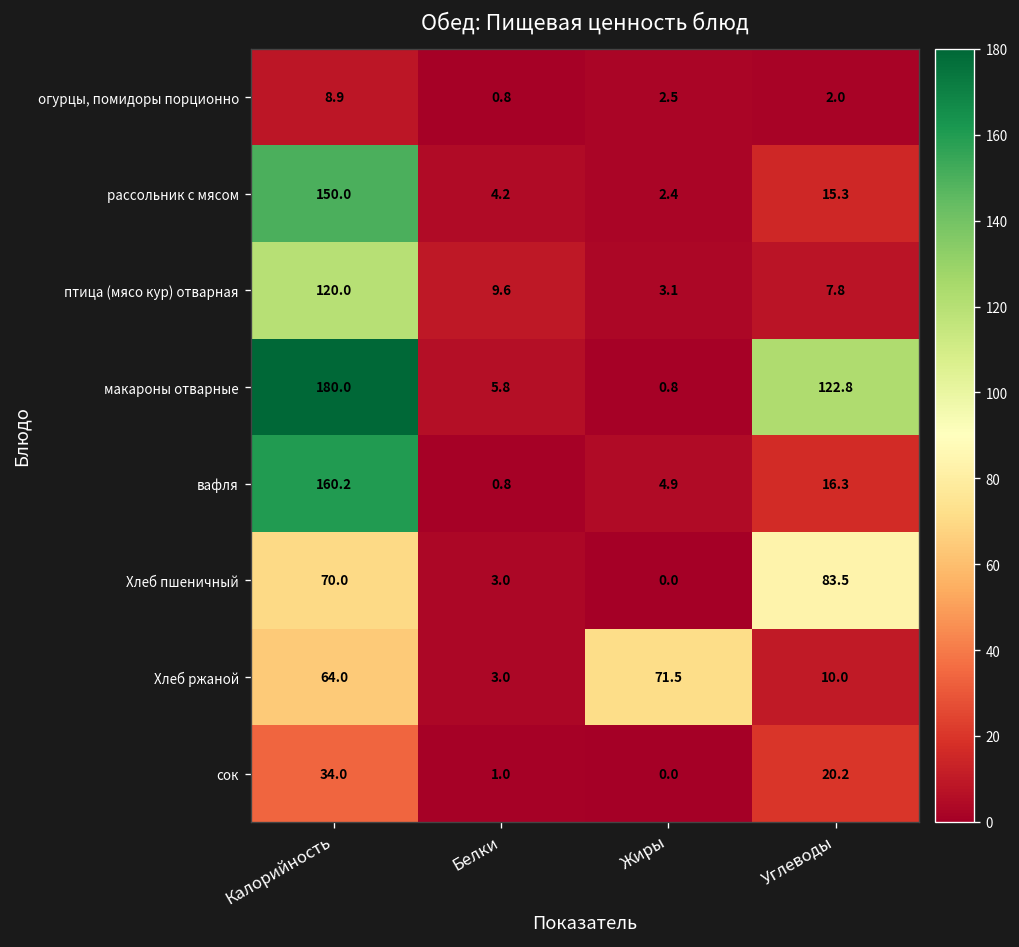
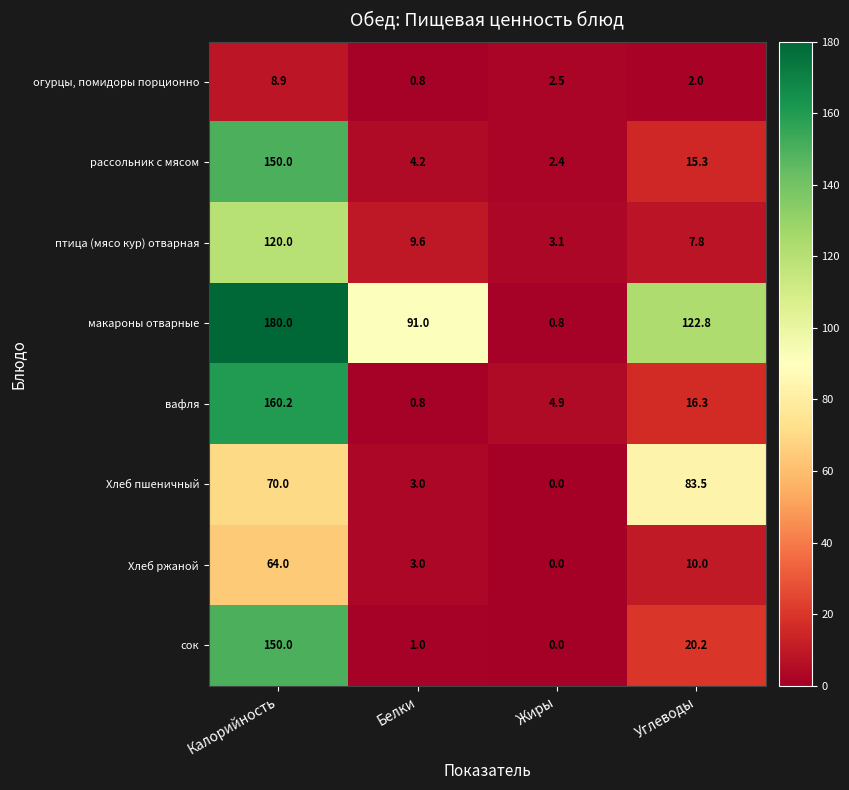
макароны отварные, Белки: 5.8 -> 91.0
Хлеб ржаной, Жиры: 71.5 -> 0.0
сок, Калорийность: 34.0 -> 150.0
